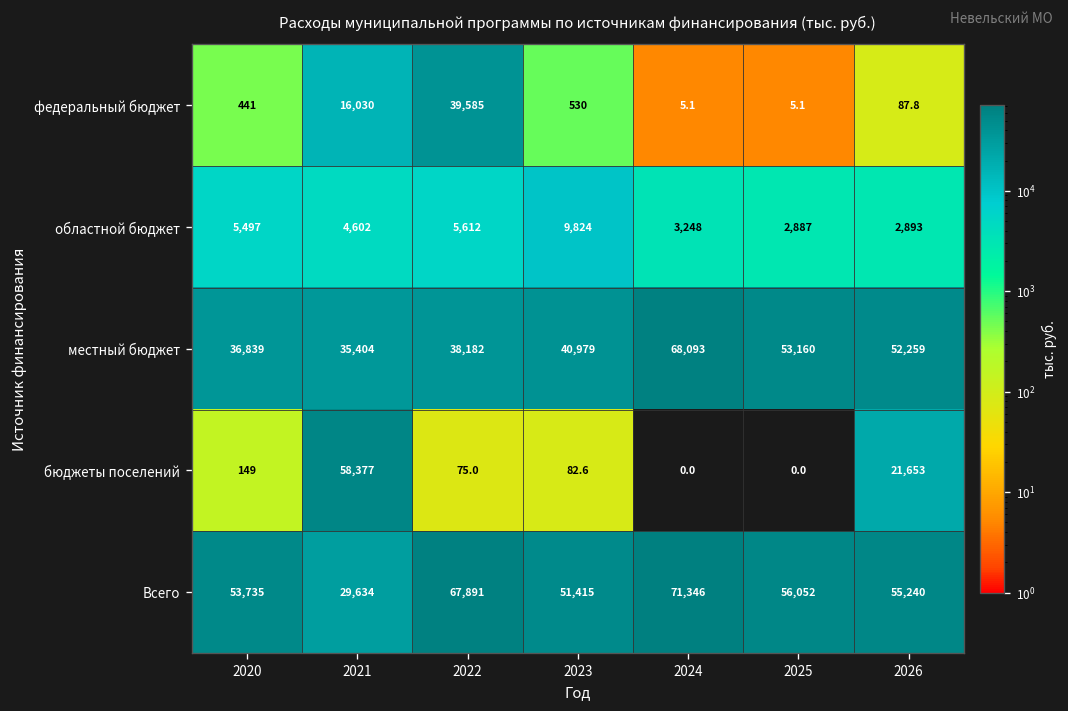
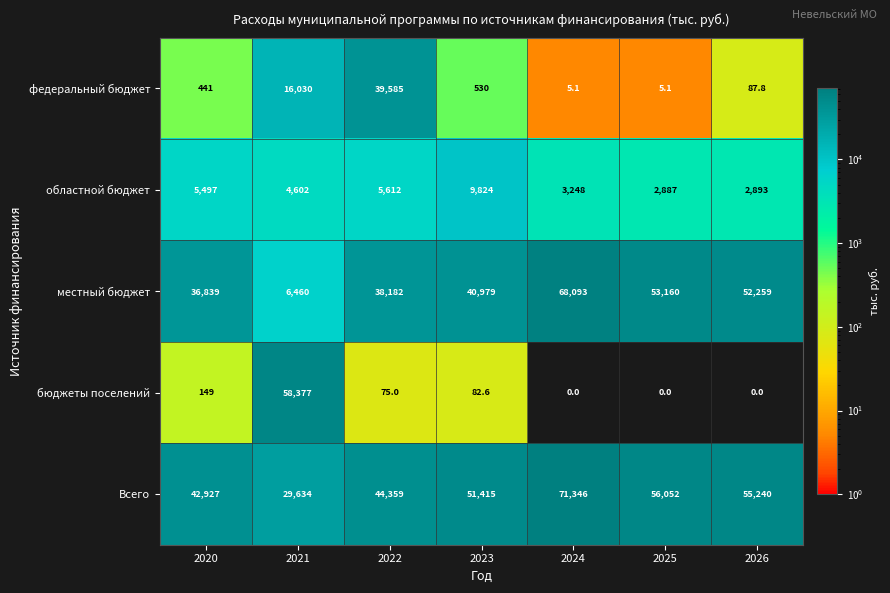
местный бюджет, 2021: 35,404 -> 6,460
бюджеты поселений, 2026: 21,653 -> 0.0
Всего, 2020: 53,735 -> 42,927
Всего, 2022: 67,891 -> 44,359
